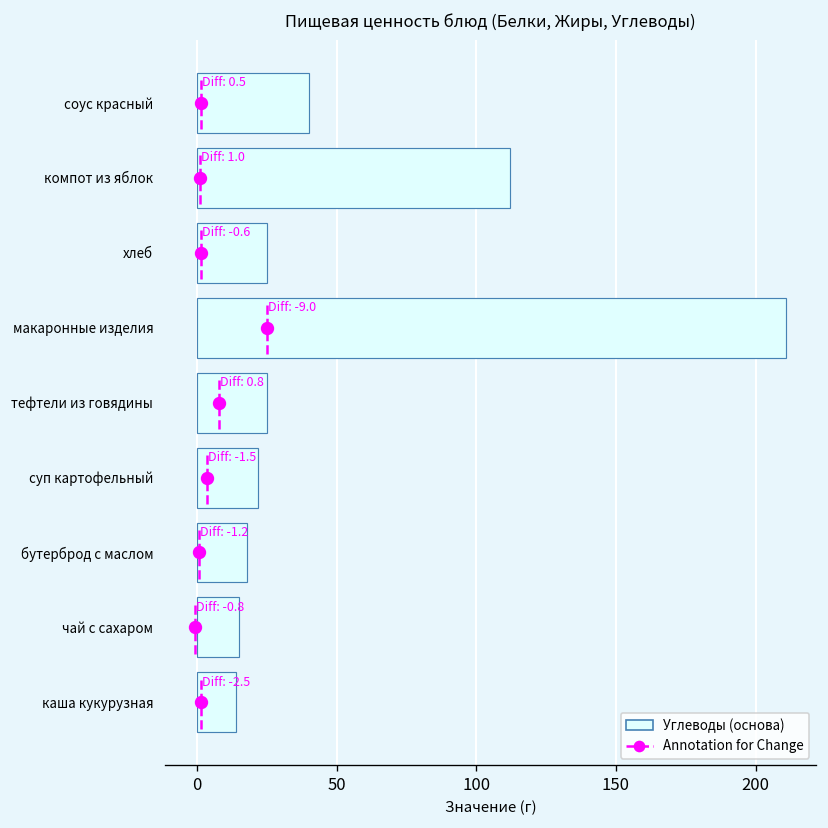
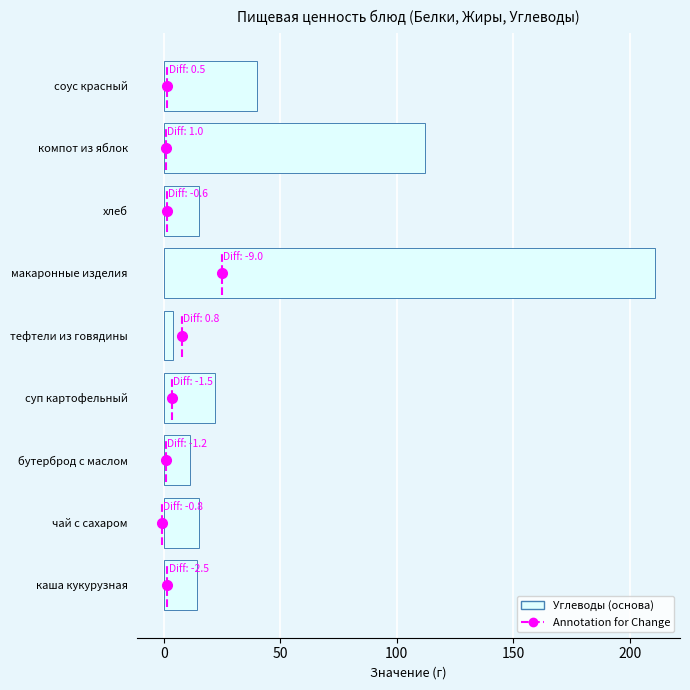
Углеводы (основа), хлеб: 25 -> 15
Углеводы (основа), тефтели из говядины: 25 -> 4
Углеводы (основа), бутерброд с маслом: 18 -> 11
